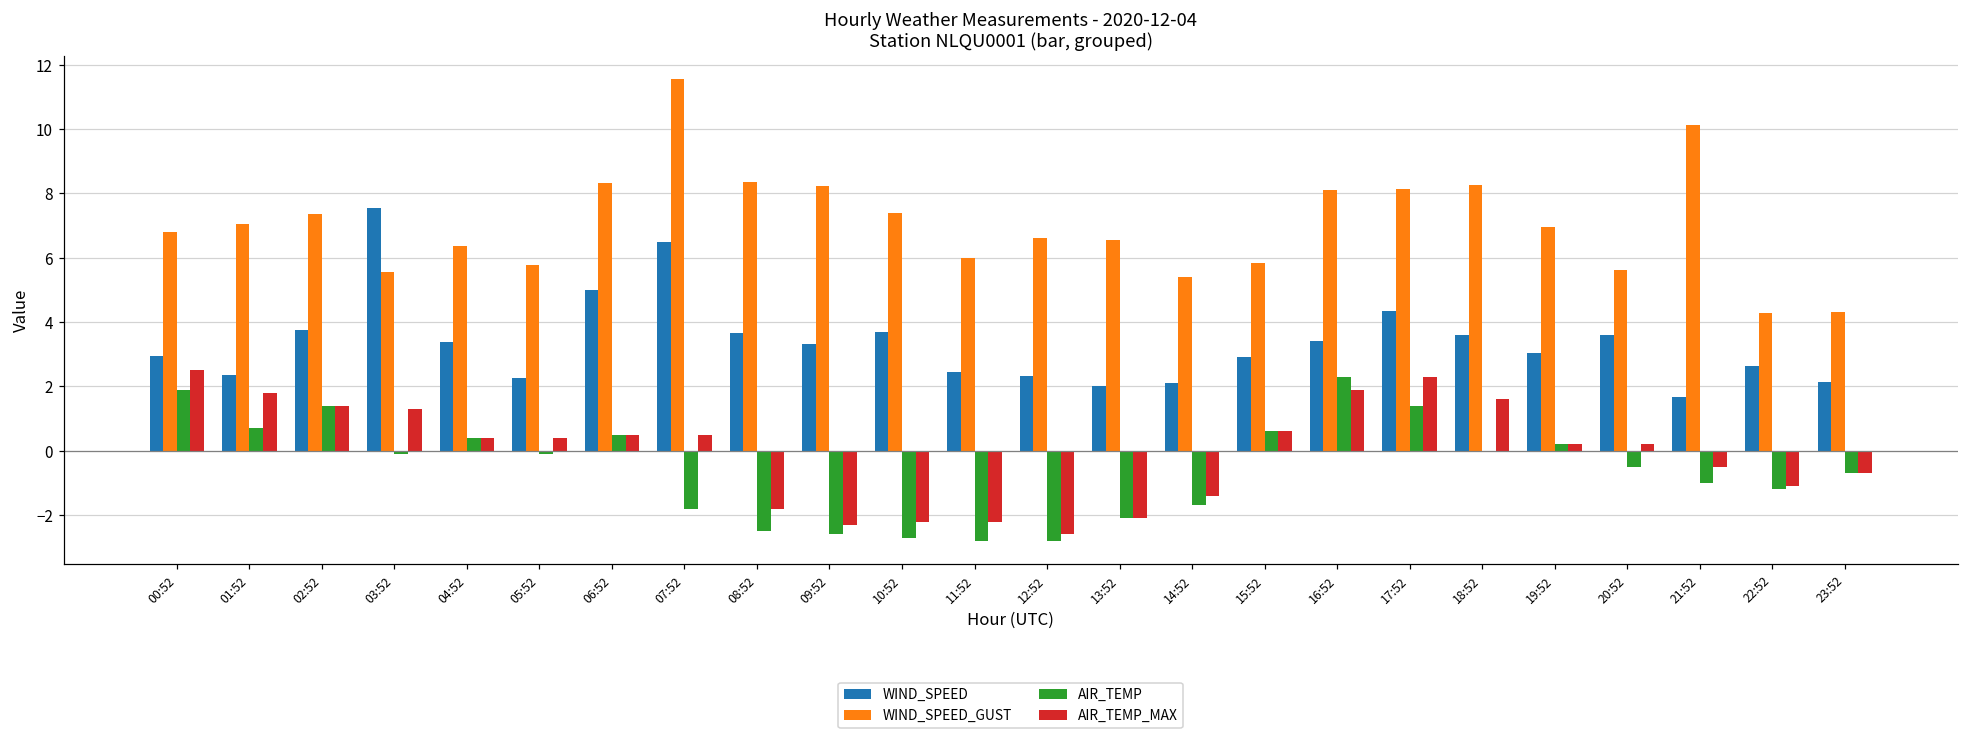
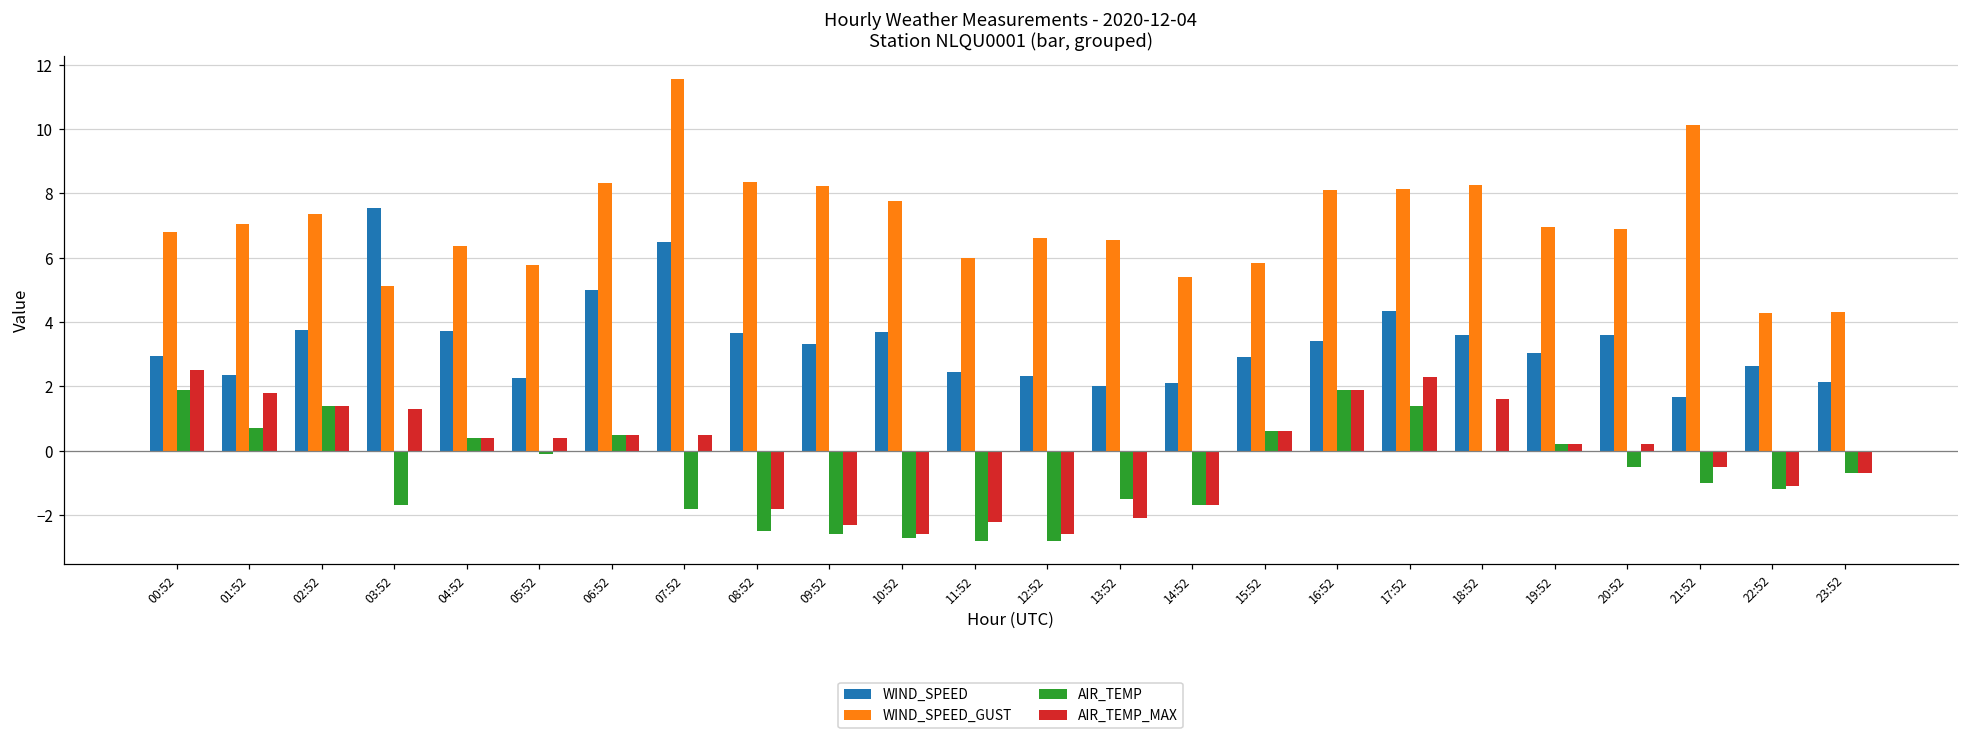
WIND_SPEED_GUST, 03:52: 5.6 -> 5.1
AIR_TEMP, 03:52: -0.1 -> -1.7
WIND_SPEED, 04:52: 3.4 -> 3.7
WIND_SPEED_GUST, 10:52: 7.4 -> 7.8
AIR_TEMP_MAX, 10:52: -2.2 -> -2.6
AIR_TEMP, 13:52: -2.1 -> -1.5
AIR_TEMP_MAX, 14:52: -1.4 -> -1.7
AIR_TEMP, 16:52: 2.3 -> 1.9
WIND_SPEED_GUST, 20:52: 5.6 -> 6.9
